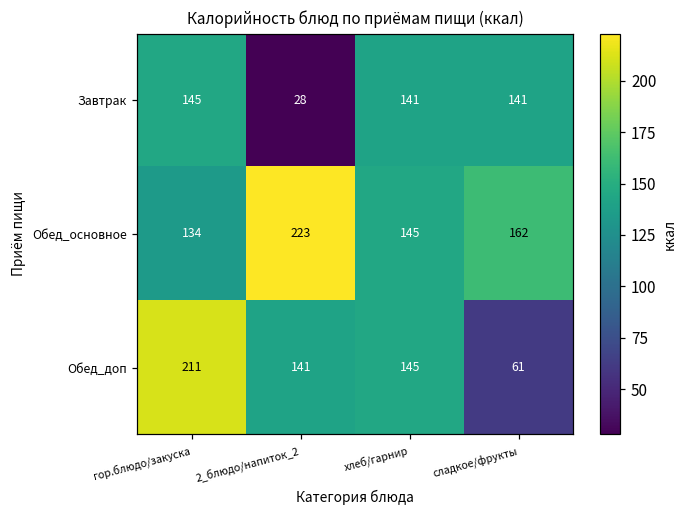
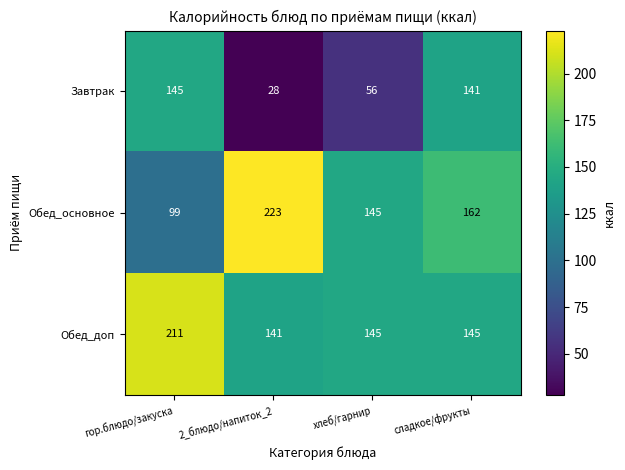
Завтрак, хлеб/гарнир: 141 -> 56
Обед_основное, гор.блюдо/закуска: 134 -> 99
Обед_доп, сладкое/фрукты: 61 -> 145
